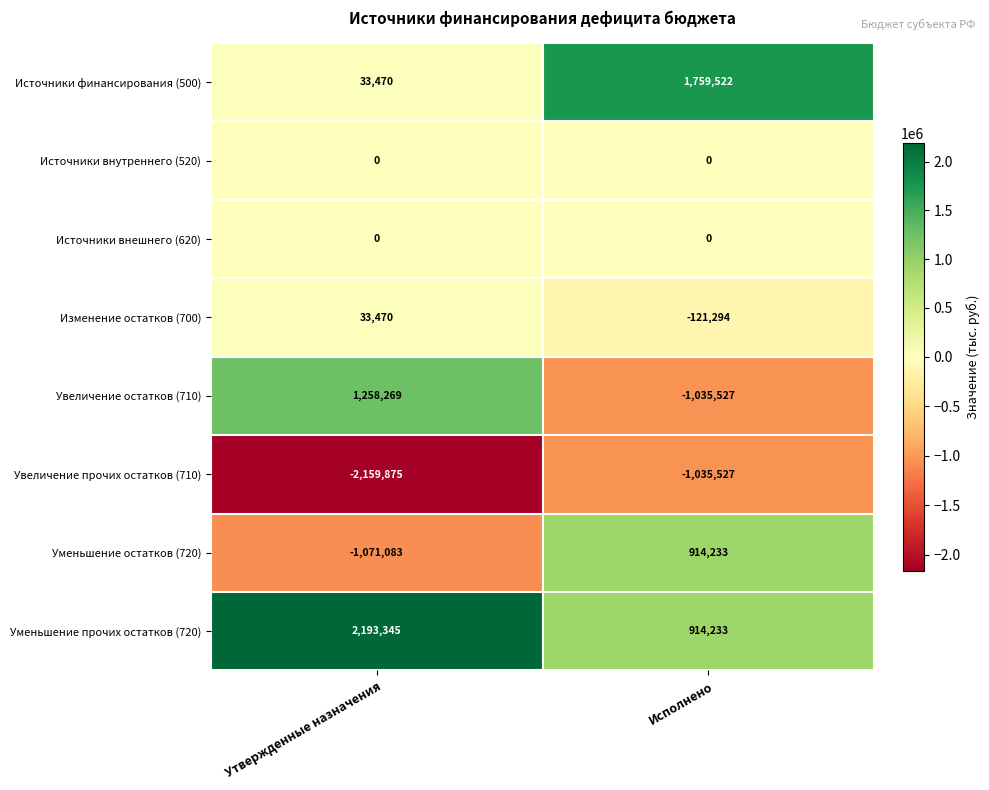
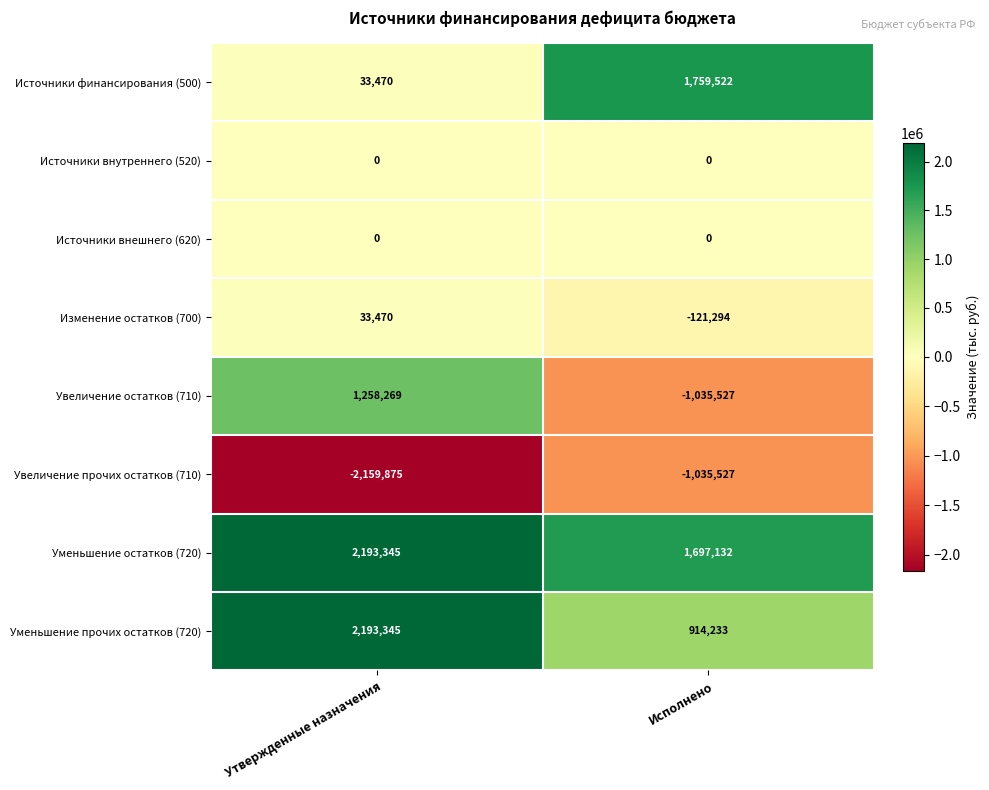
Уменьшение остатков (720), Утвержденные назначения: -1,071,083 -> 2,193,345
Уменьшение остатков (720), Исполнено: 914,233 -> 1,697,132
